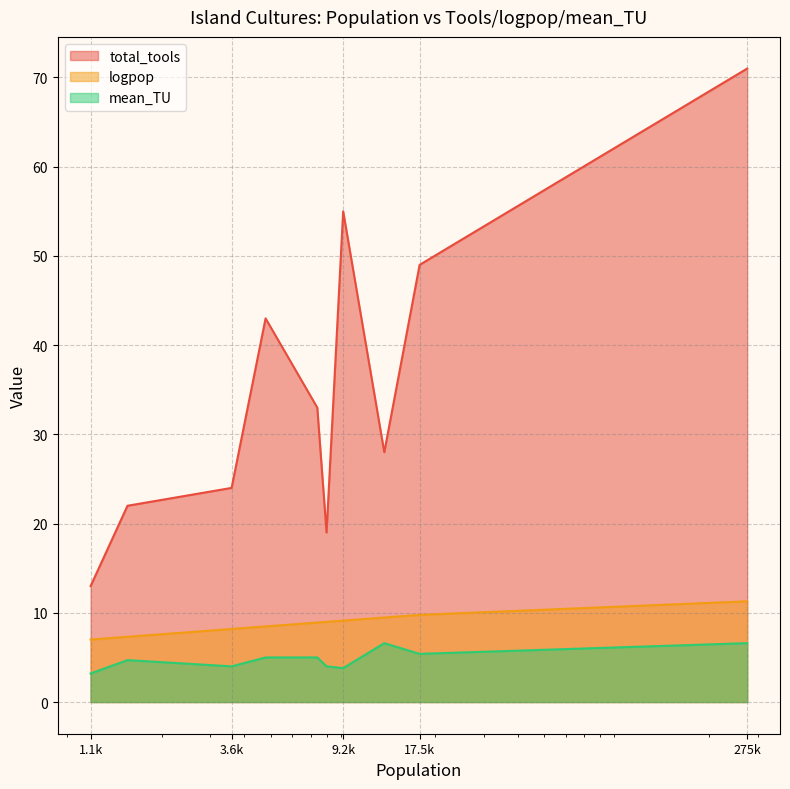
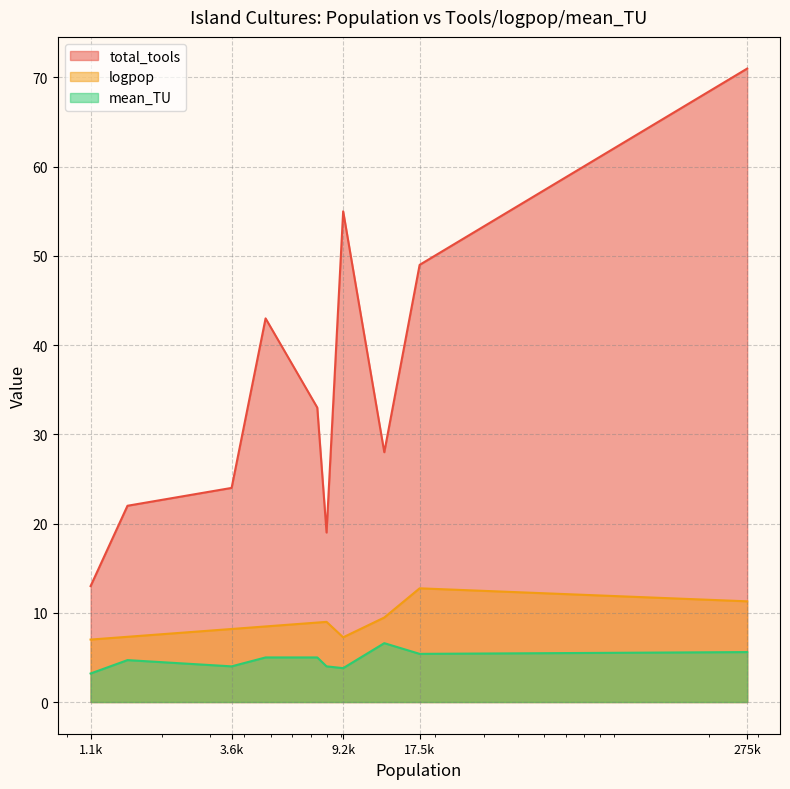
logpop, 9.2k: 9 -> 7
logpop, 17.5k: 10 -> 13
mean_TU, 275k: 7 -> 6
